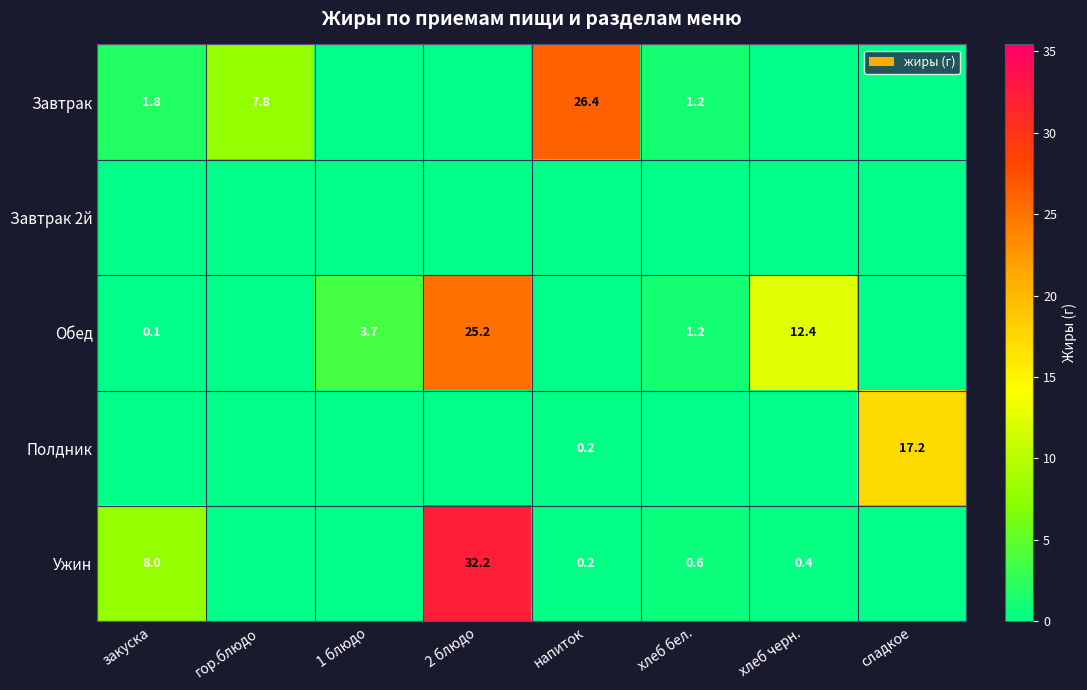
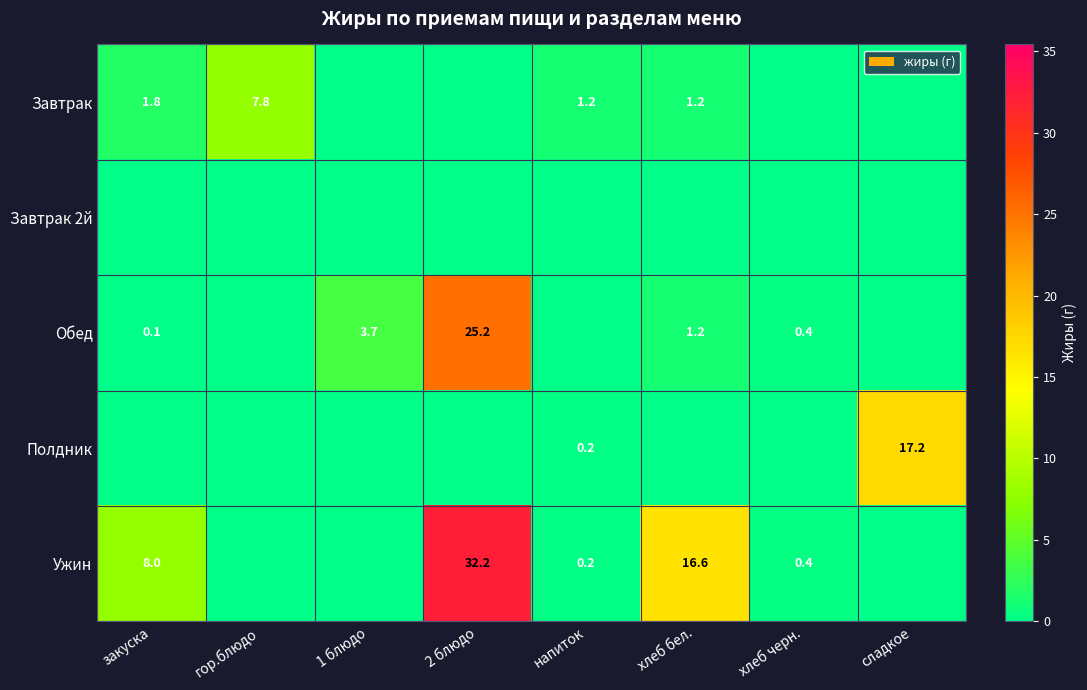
Завтрак, напиток: 26.4 -> 1.2
Обед, хлеб черн.: 12.4 -> 0.4
Ужин, хлеб бел.: 0.6 -> 16.6
